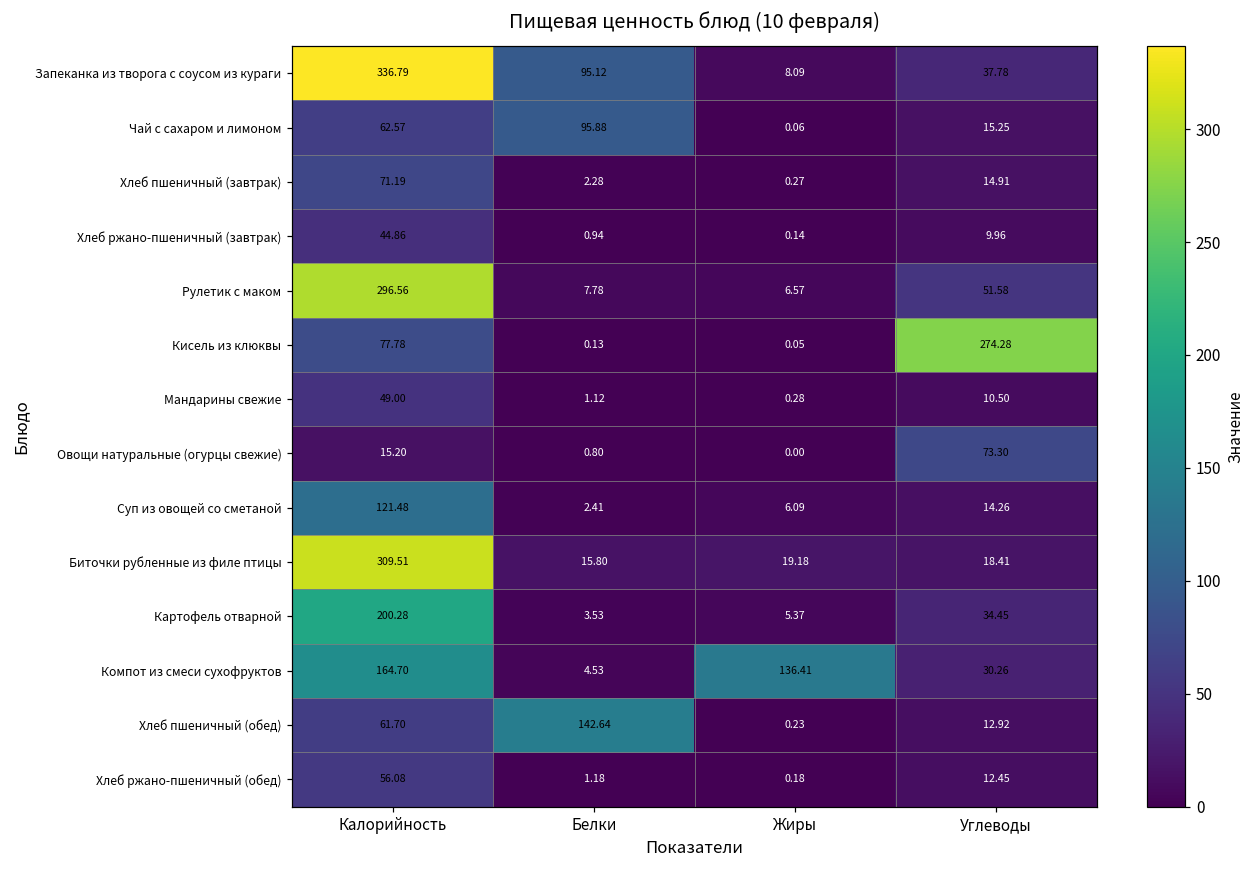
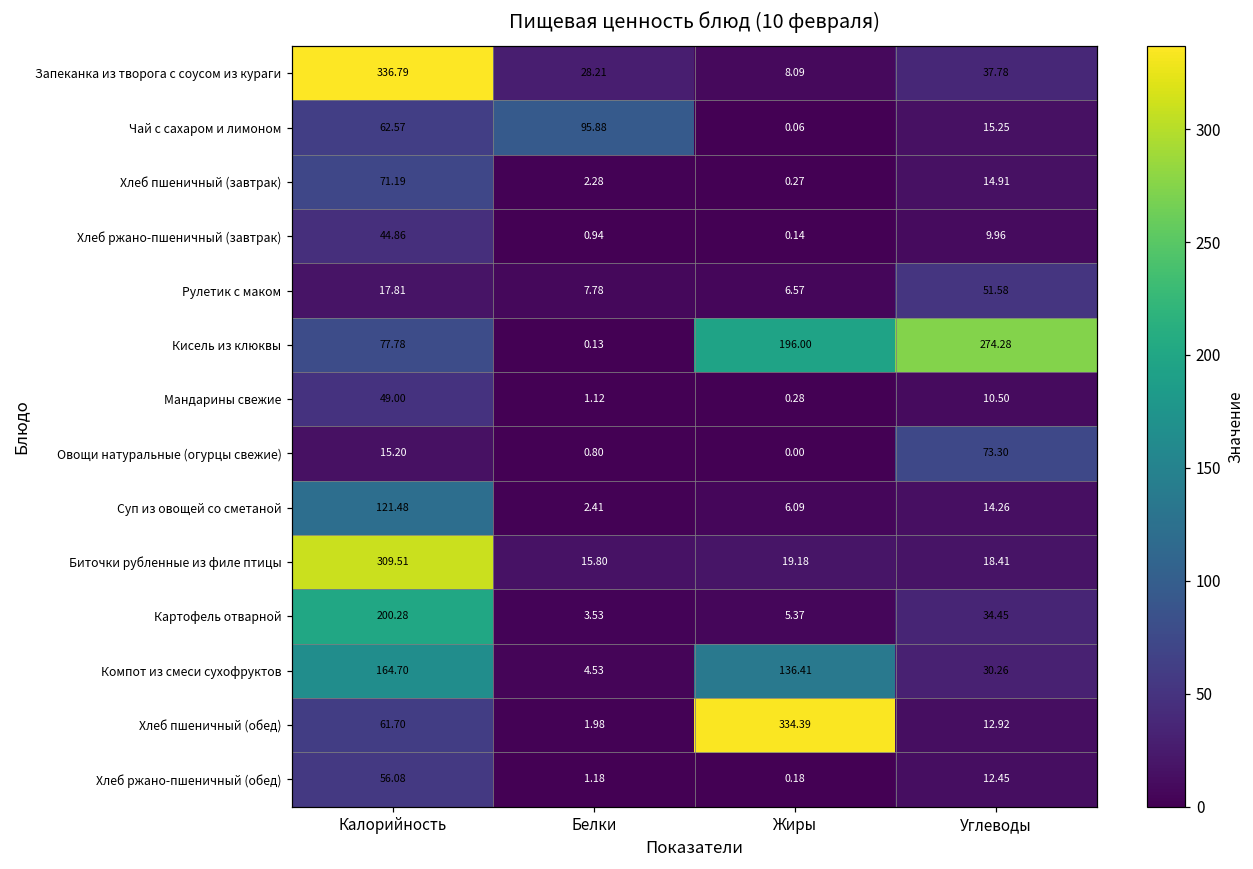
Запеканка из творога с соусом из кураги, Белки: 95.12 -> 28.21
Рулетик с маком, Калорийность: 296.56 -> 17.81
Кисель из клюквы, Жиры: 0.05 -> 196.00
Хлеб пшеничный (обед), Белки: 142.64 -> 1.98
Хлеб пшеничный (обед), Жиры: 0.23 -> 334.39
